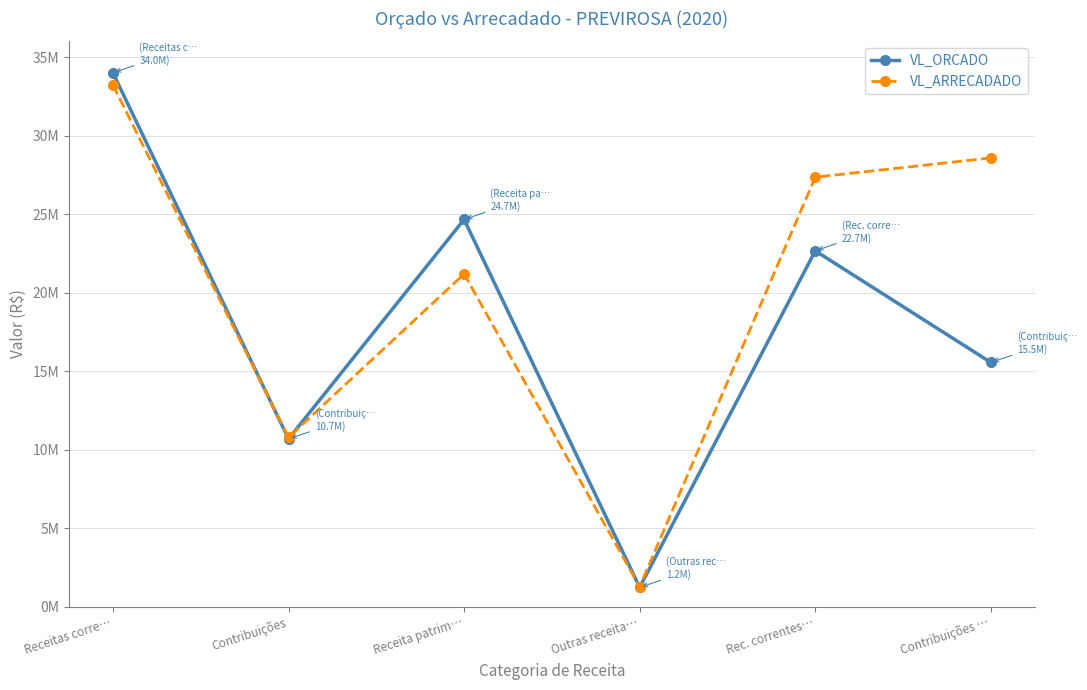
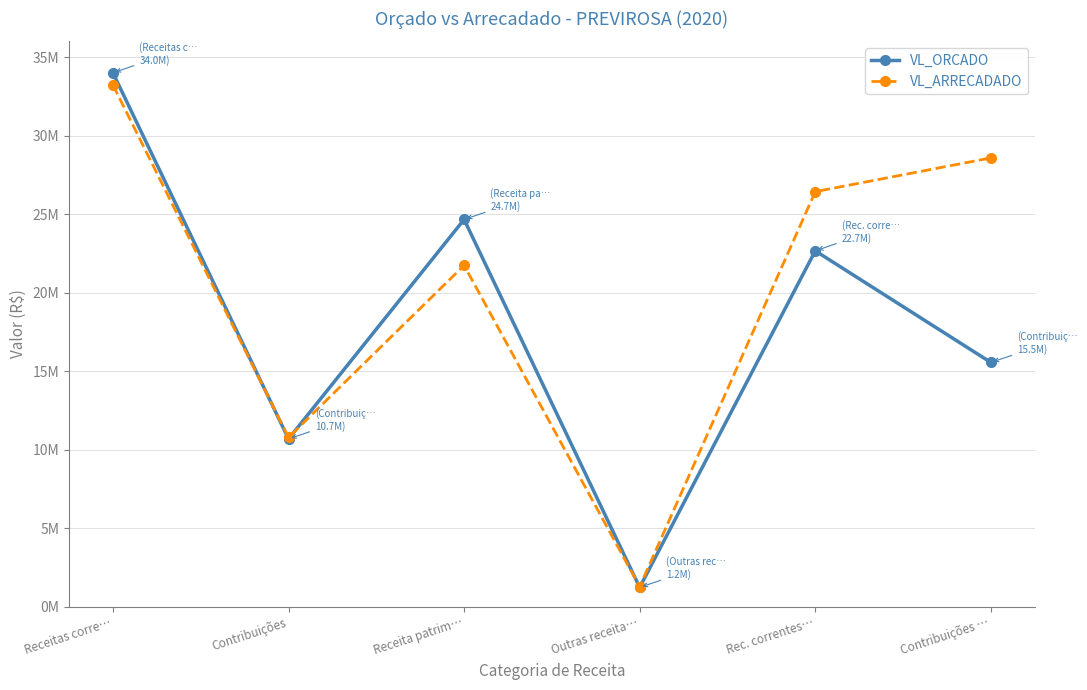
VL_ARRECADADO, Receita patrim…: 21200000 -> 21700000
VL_ARRECADADO, Rec. correntes…: 27300000 -> 26400000
